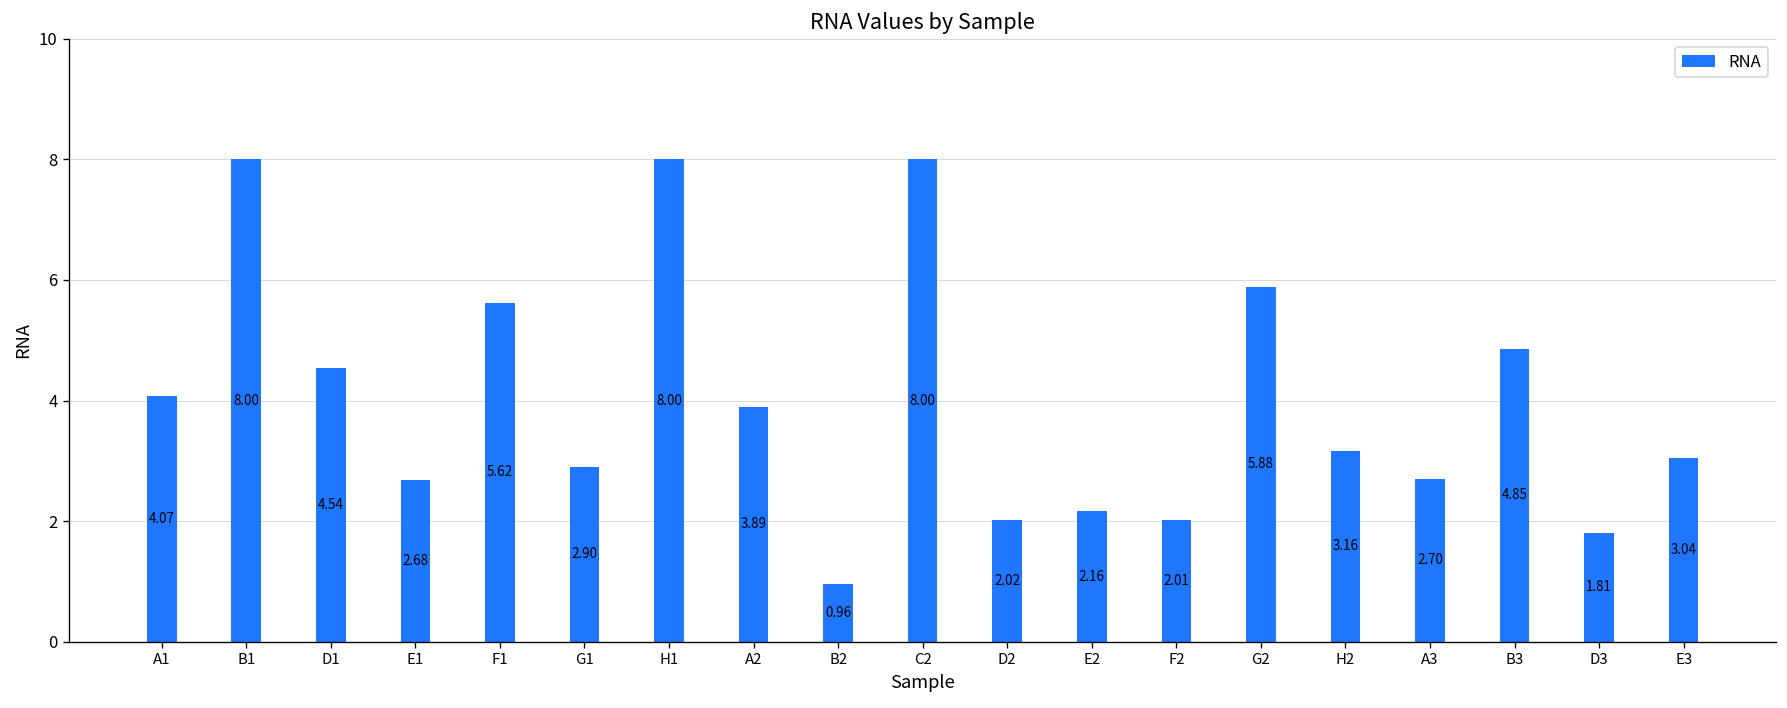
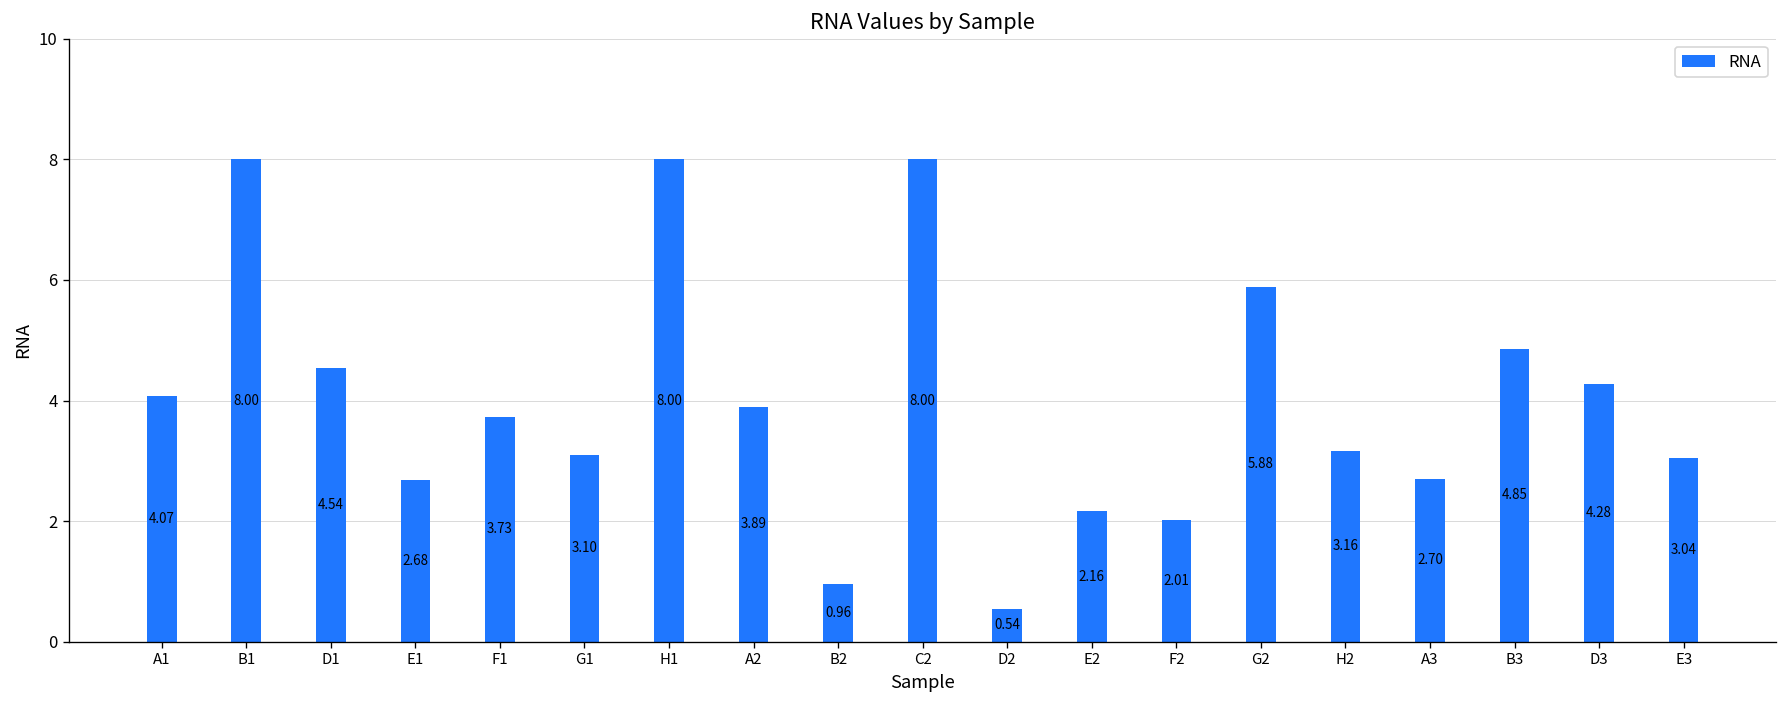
F1: 5.62 -> 3.73
G1: 2.90 -> 3.10
D2: 2.02 -> 0.54
D3: 1.81 -> 4.28
